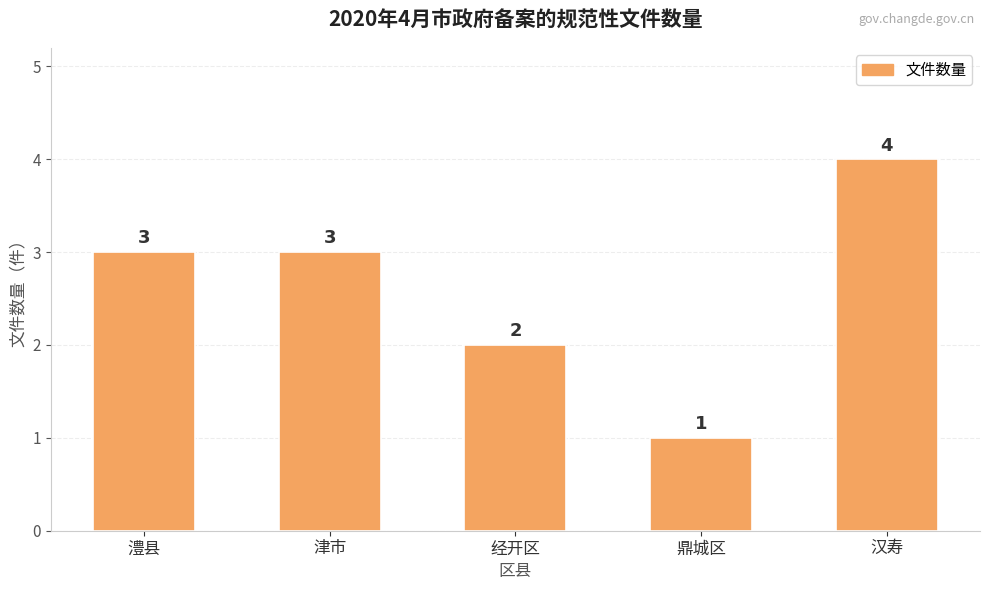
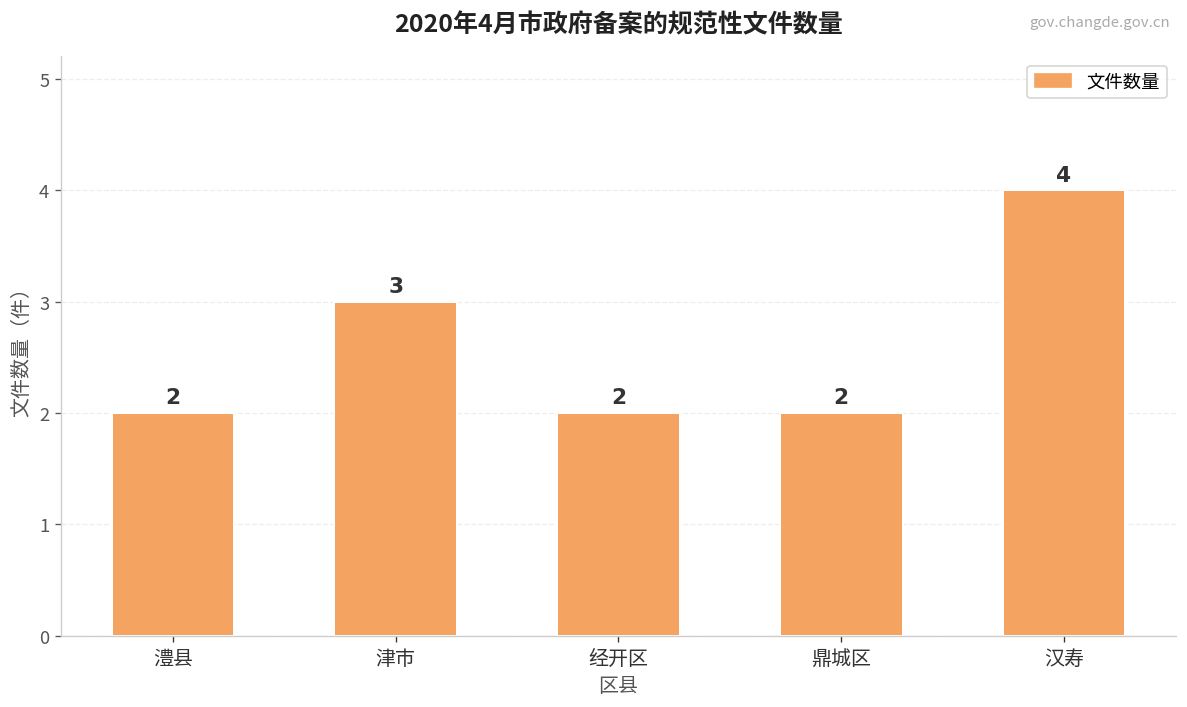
澧县: 3 -> 2
鼎城区: 1 -> 2
